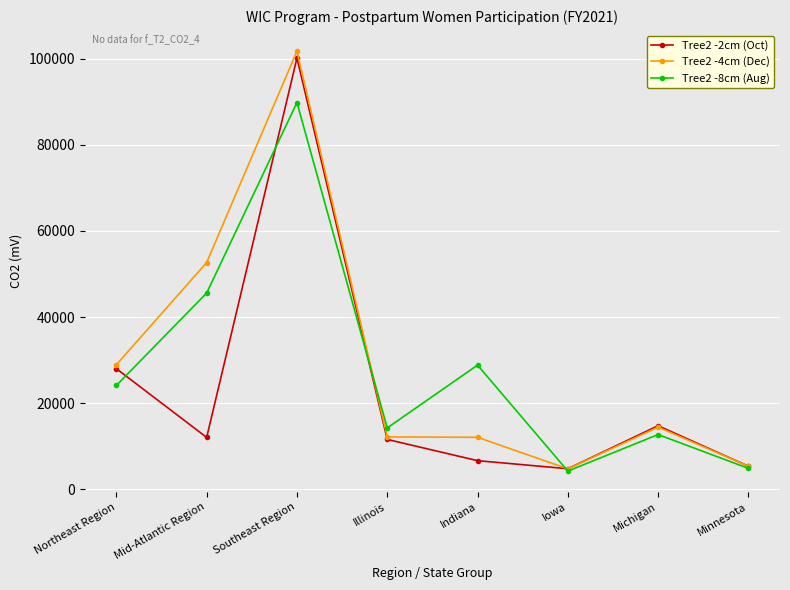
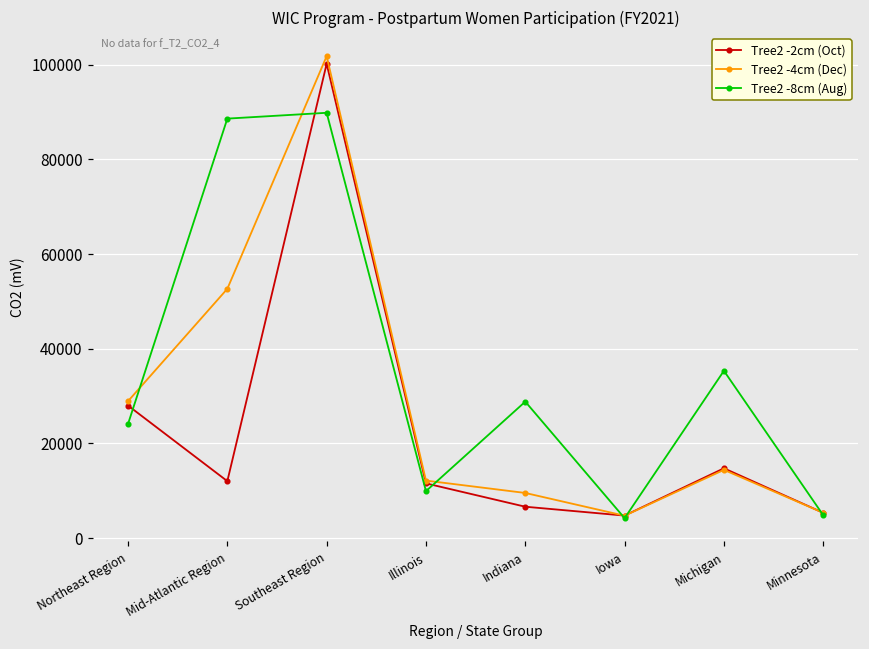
Tree2 -8cm (Aug), Mid-Atlantic Region: 46000 -> 89000
Tree2 -8cm (Aug), Illinois: 14000 -> 10000
Tree2 -4cm (Dec), Indiana: 12000 -> 10000
Tree2 -8cm (Aug), Michigan: 13000 -> 35000
